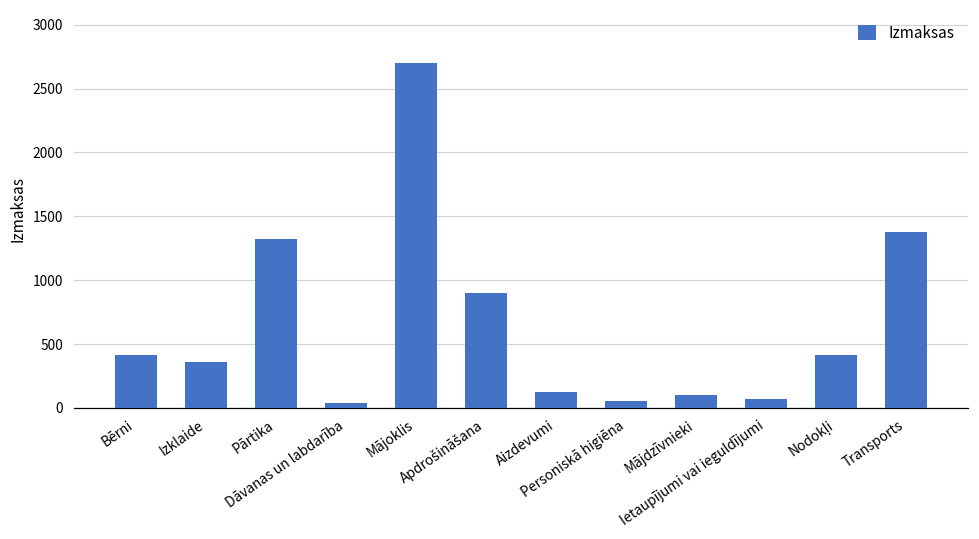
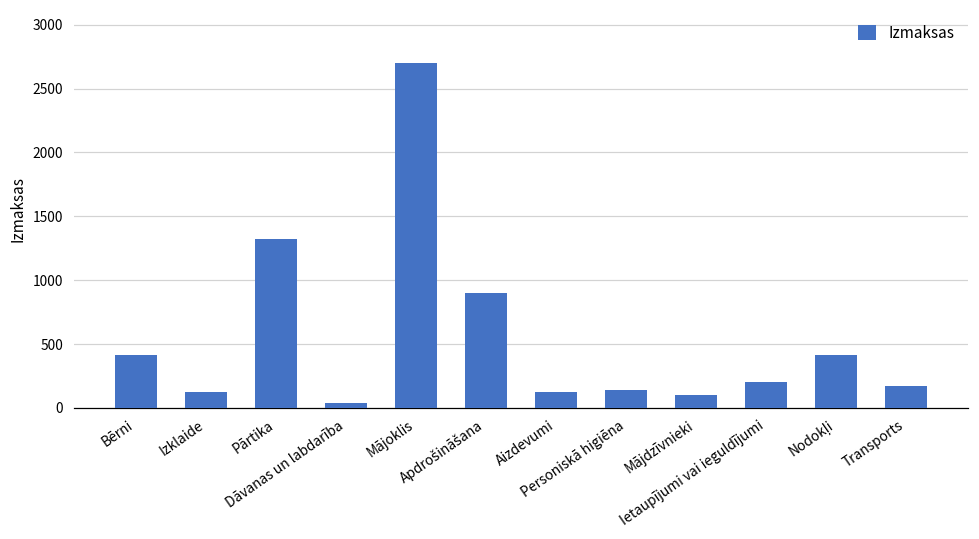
Izklaide: 360 -> 130
Personiskā higiēna: 50 -> 140
Ietaupījumi vai ieguldījumi: 70 -> 200
Transports: 1380 -> 170
